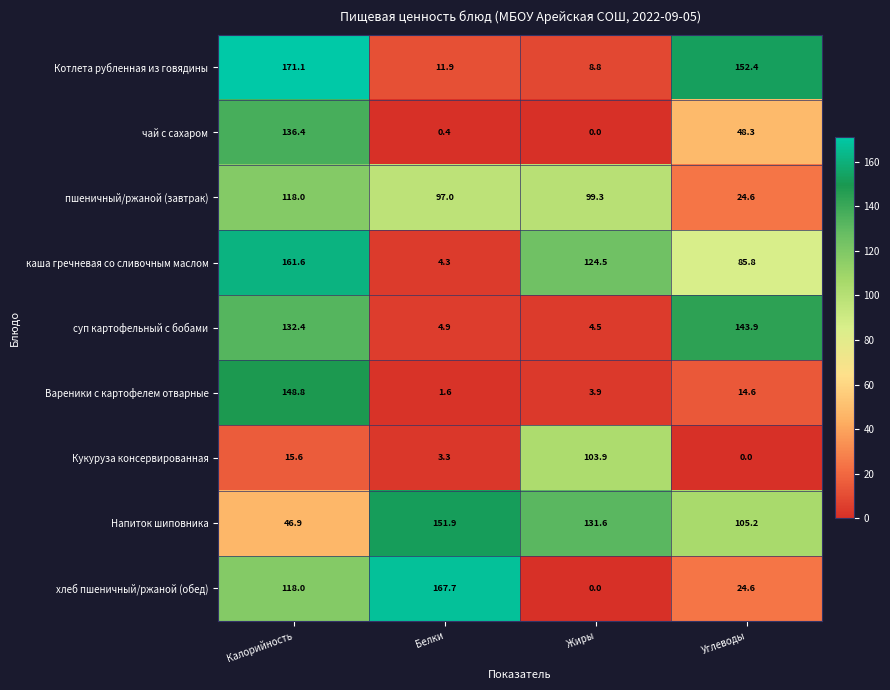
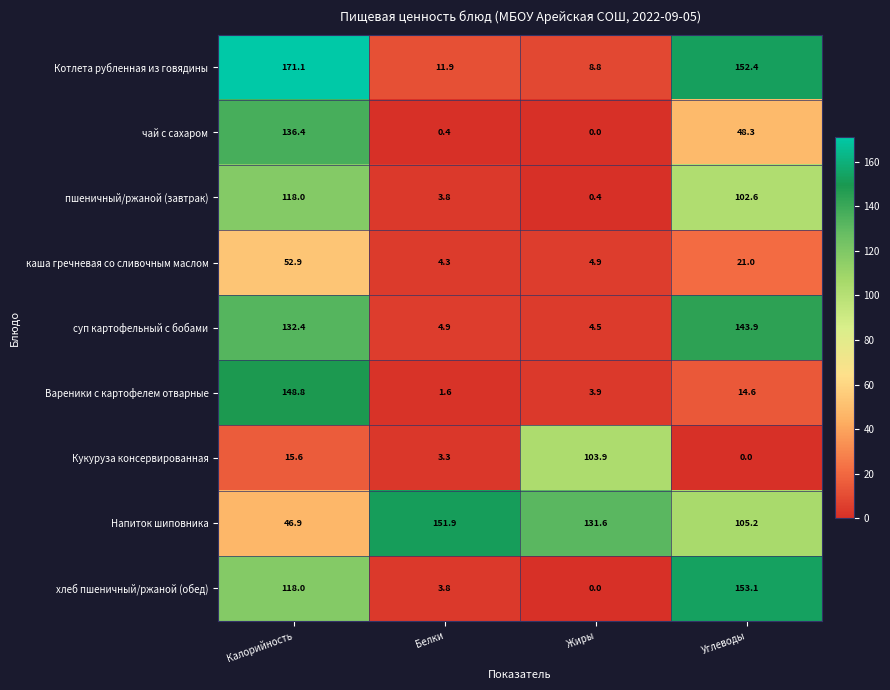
пшеничный/ржаной (завтрак), Белки: 97.0 -> 3.8
пшеничный/ржаной (завтрак), Жиры: 99.3 -> 0.4
пшеничный/ржаной (завтрак), Углеводы: 24.6 -> 102.6
каша гречневая со сливочным маслом, Калорийность: 161.6 -> 52.9
каша гречневая со сливочным маслом, Жиры: 124.5 -> 4.9
каша гречневая со сливочным маслом, Углеводы: 85.8 -> 21.0
хлеб пшеничный/ржаной (обед), Белки: 167.7 -> 3.8
хлеб пшеничный/ржаной (обед), Углеводы: 24.6 -> 153.1
